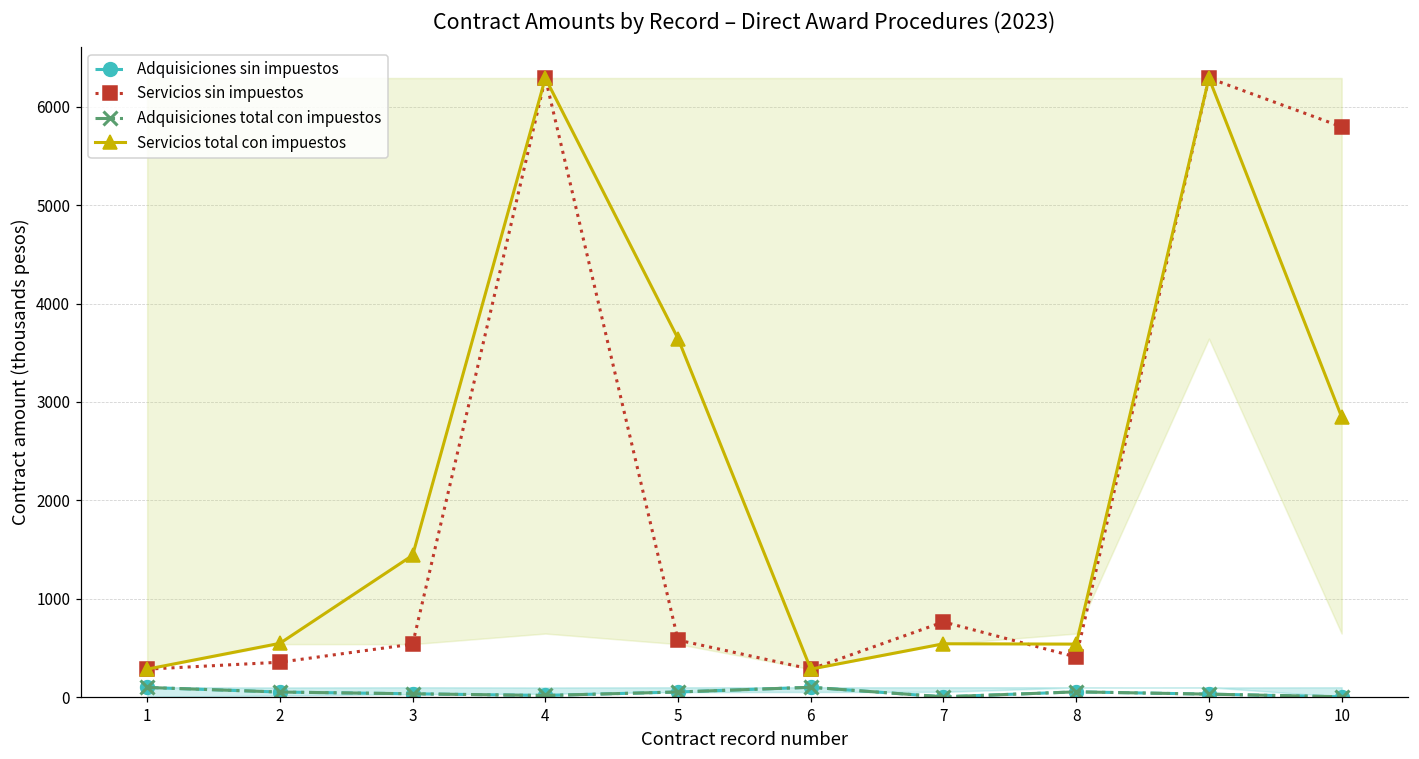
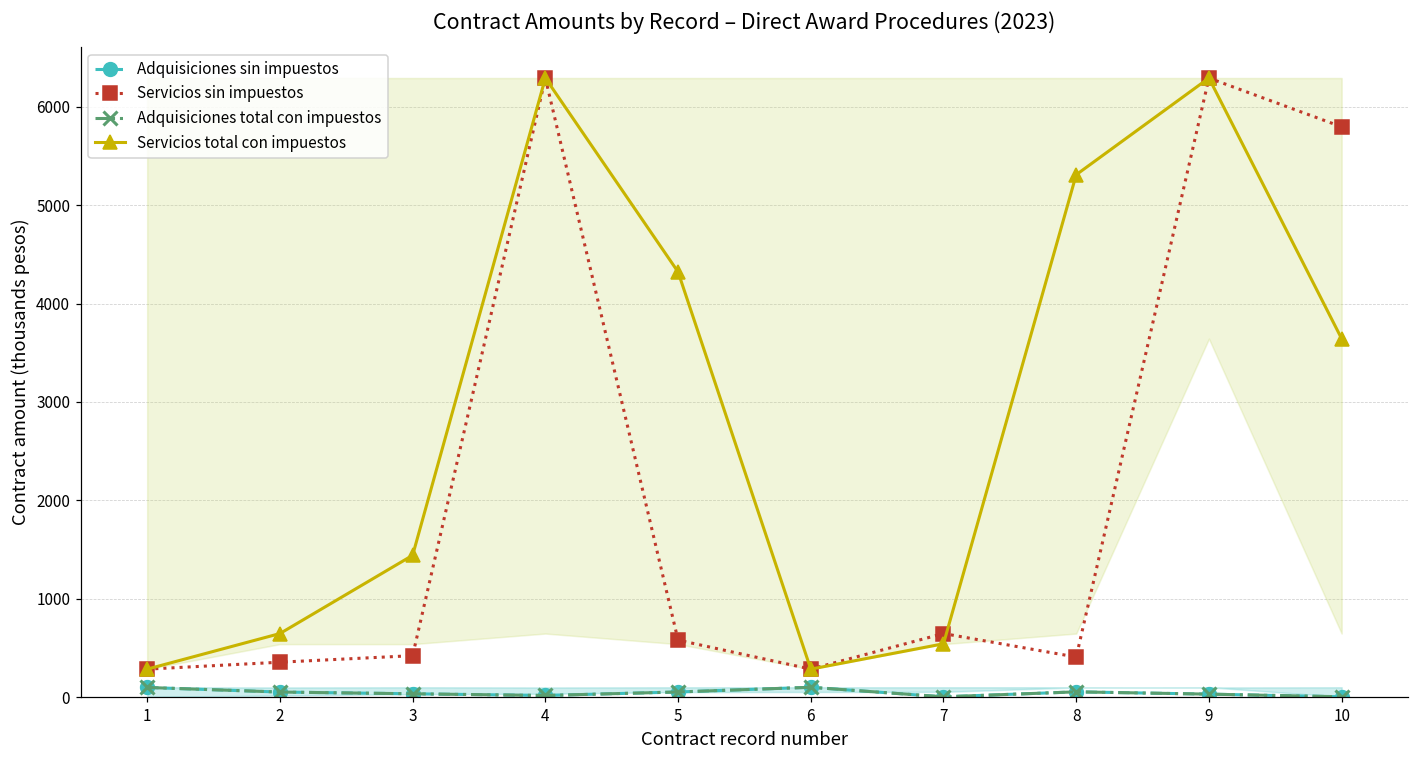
Servicios total con impuestos, 2: 500 -> 600
Servicios sin impuestos, 3: 500 -> 400
Servicios total con impuestos, 5: 3600 -> 4300
Servicios sin impuestos, 7: 800 -> 600
Servicios total con impuestos, 8: 500 -> 5300
Servicios total con impuestos, 10: 2800 -> 3600
